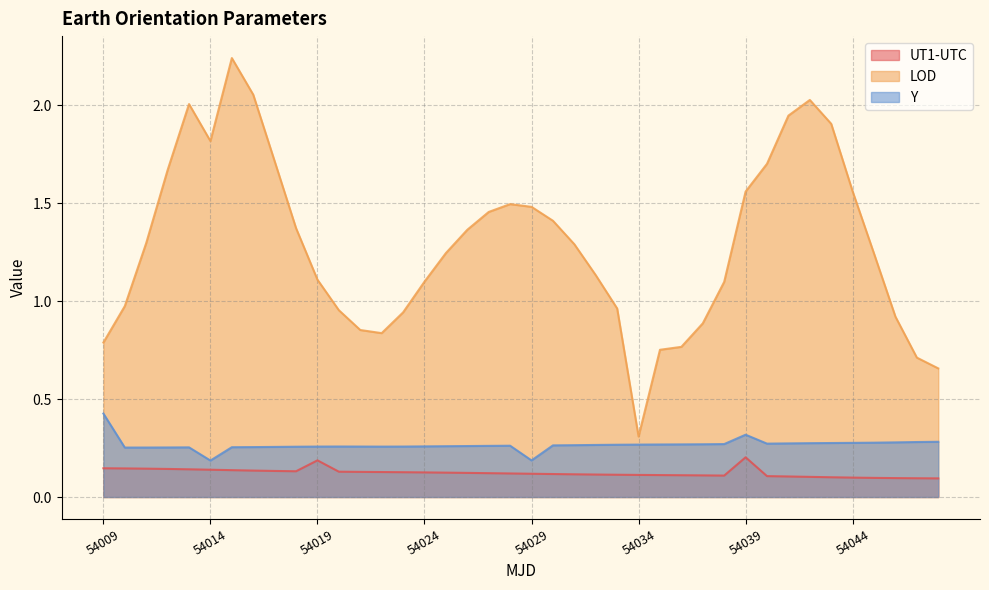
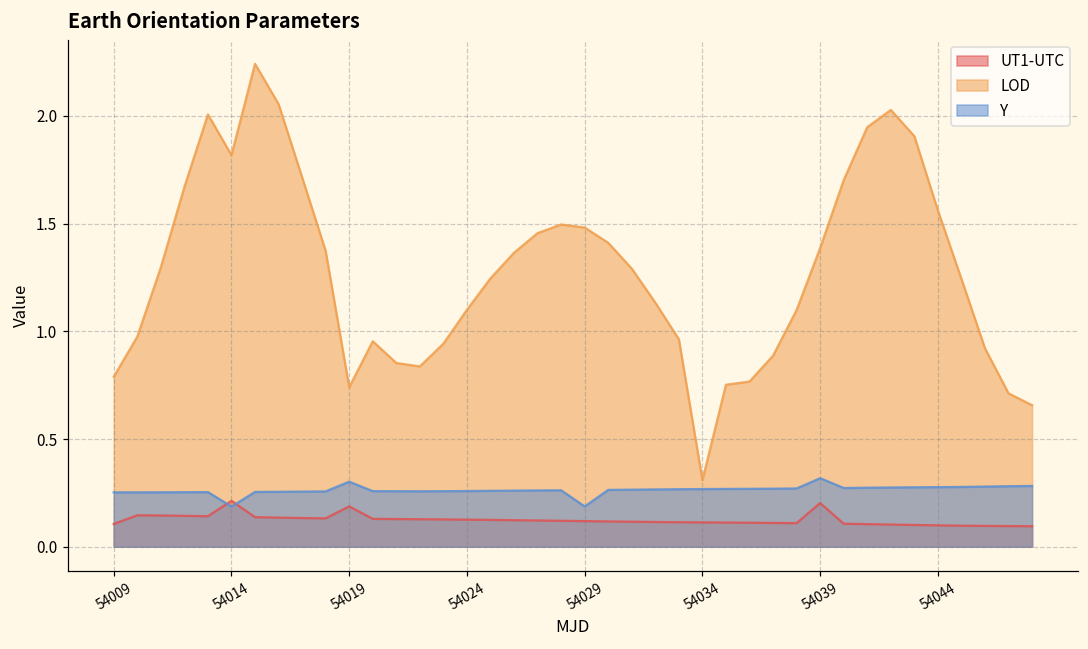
UT1-UTC, 54009: 0.15 -> 0.11
Y, 54009: 0.43 -> 0.25
UT1-UTC, 54014: 0.14 -> 0.21
LOD, 54019: 1.11 -> 0.74
Y, 54019: 0.26 -> 0.30
LOD, 54039: 1.56 -> 1.39
